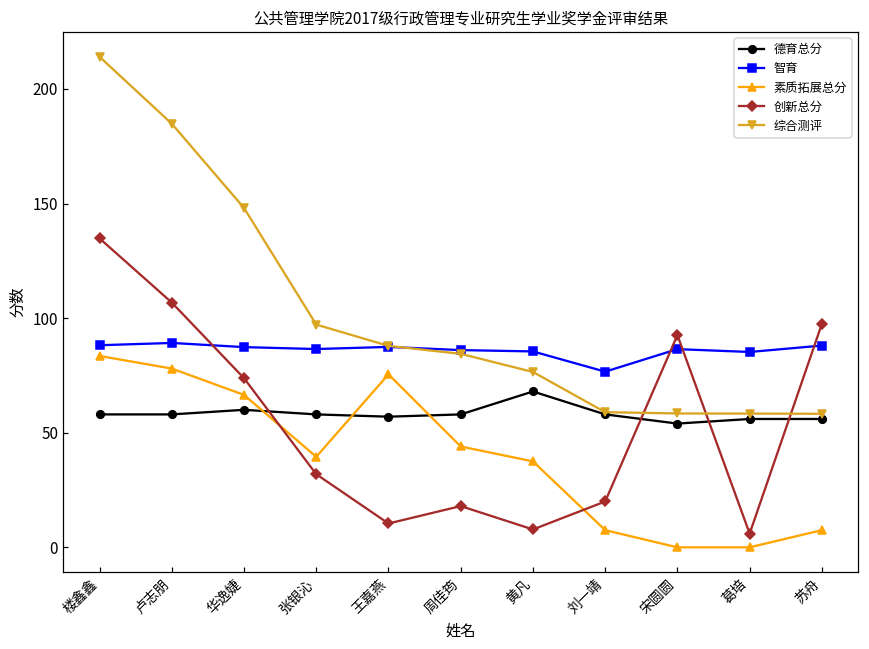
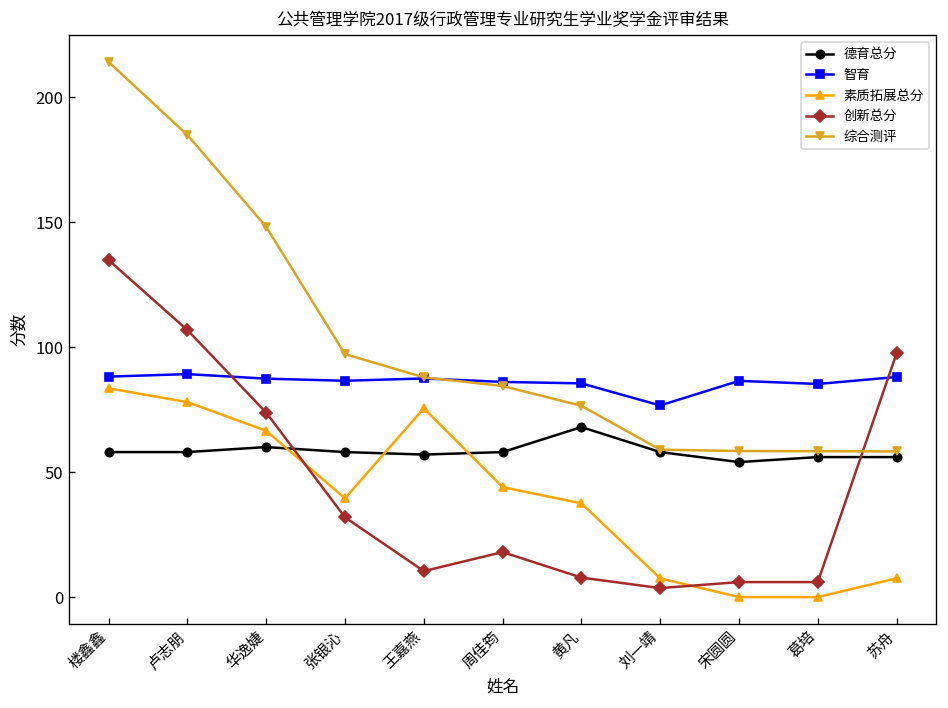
创新总分, 刘一靖: 20 -> 4
创新总分, 宋圆圆: 93 -> 6
